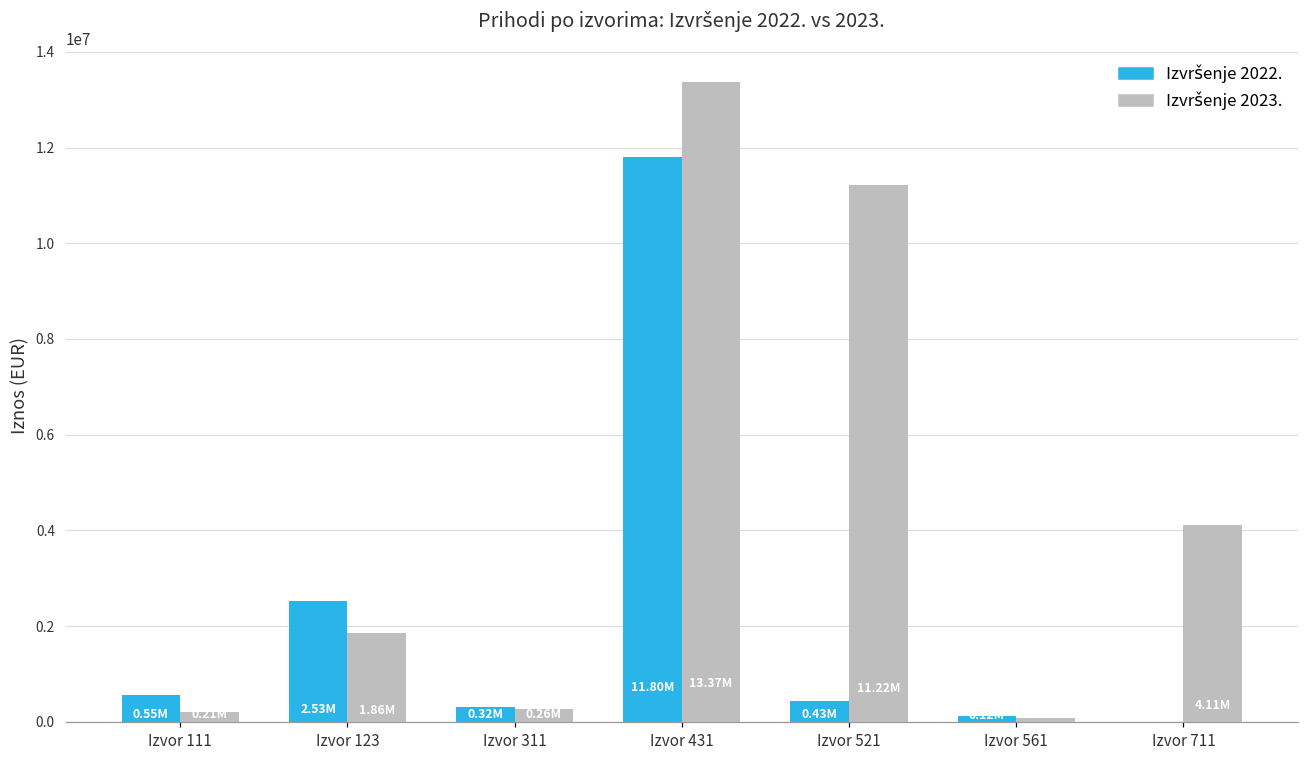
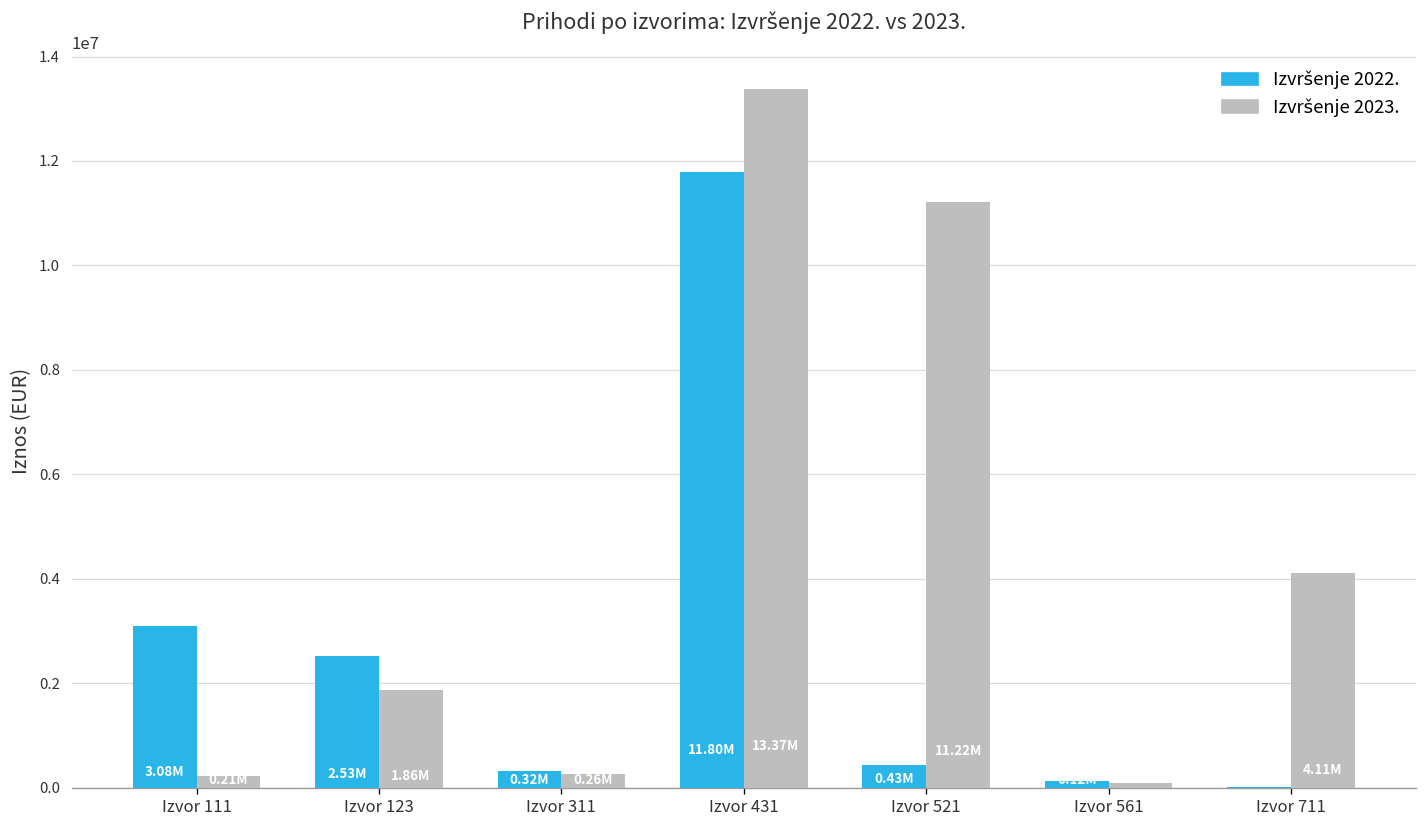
Izvršenje 2022., Izvor 111: 0.55M -> 3.08M
